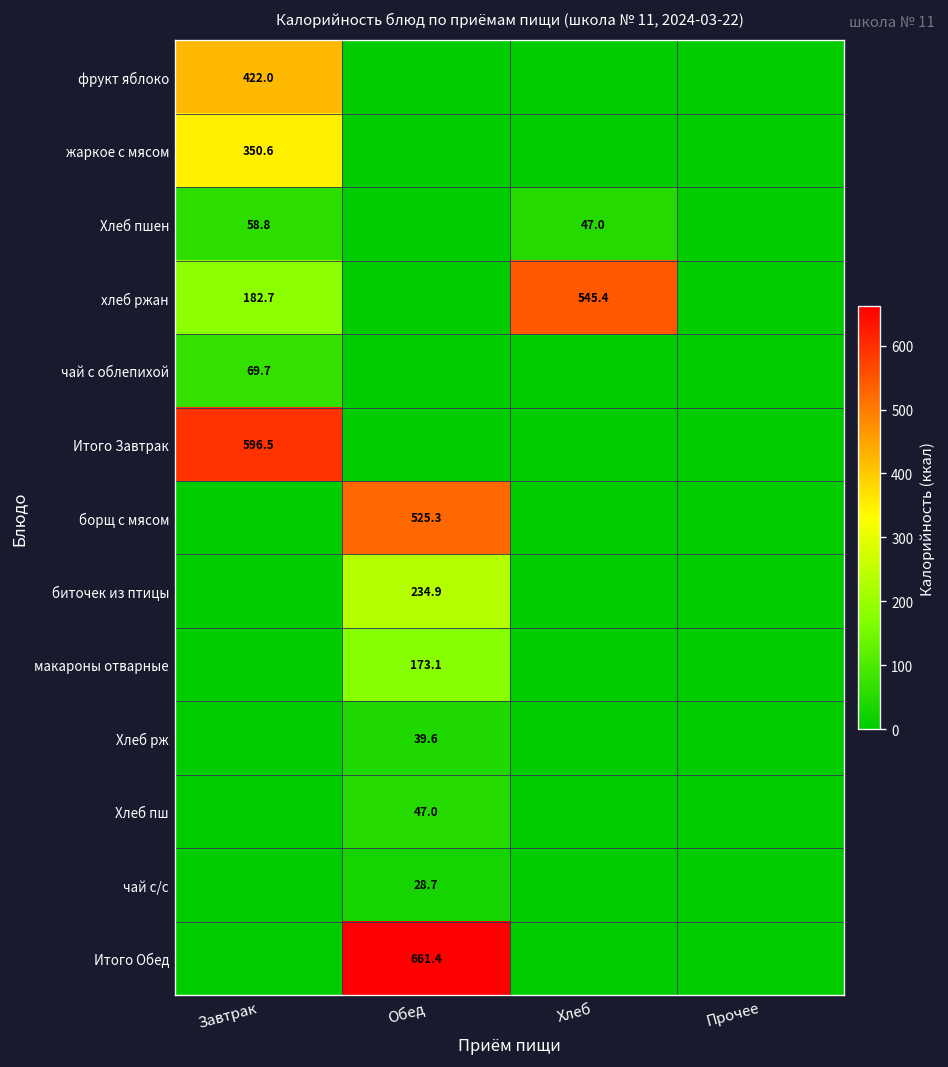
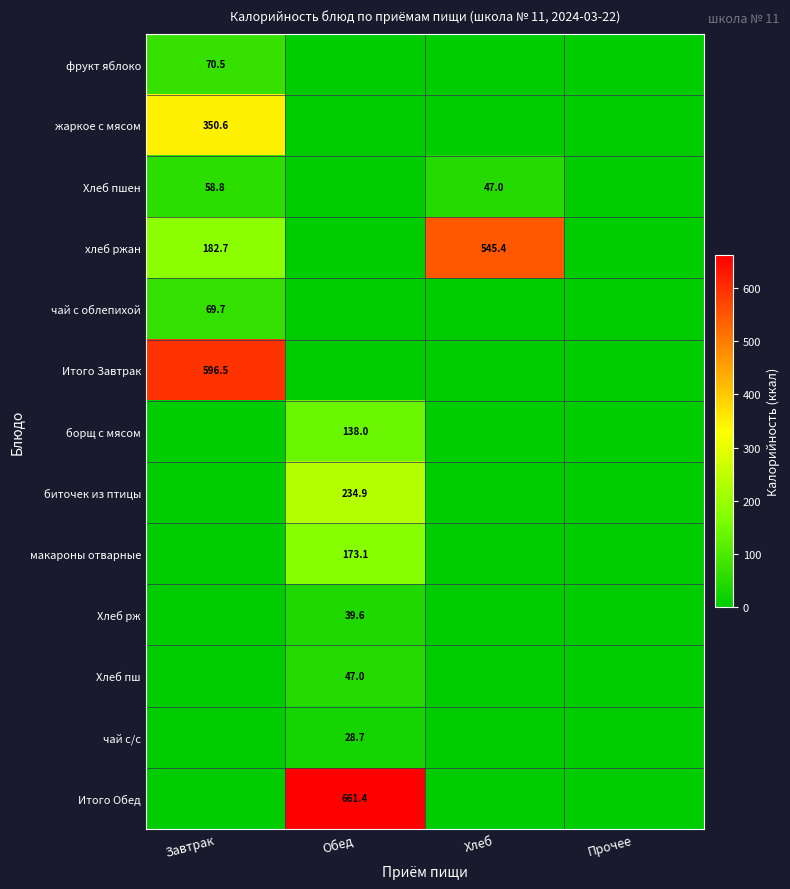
фрукт яблоко, Завтрак: 422.0 -> 70.5
борщ с мясом, Обед: 525.3 -> 138.0
